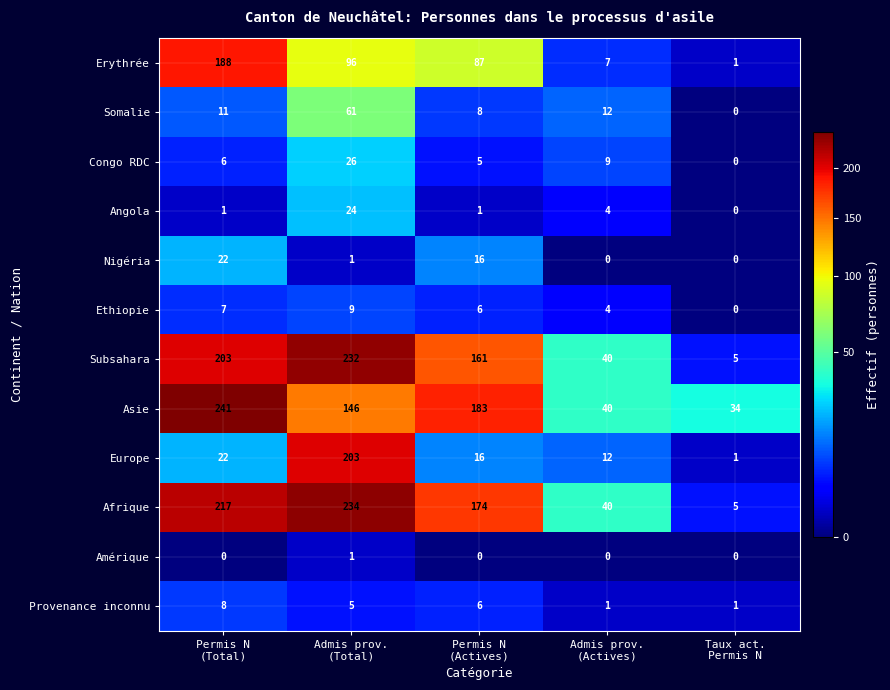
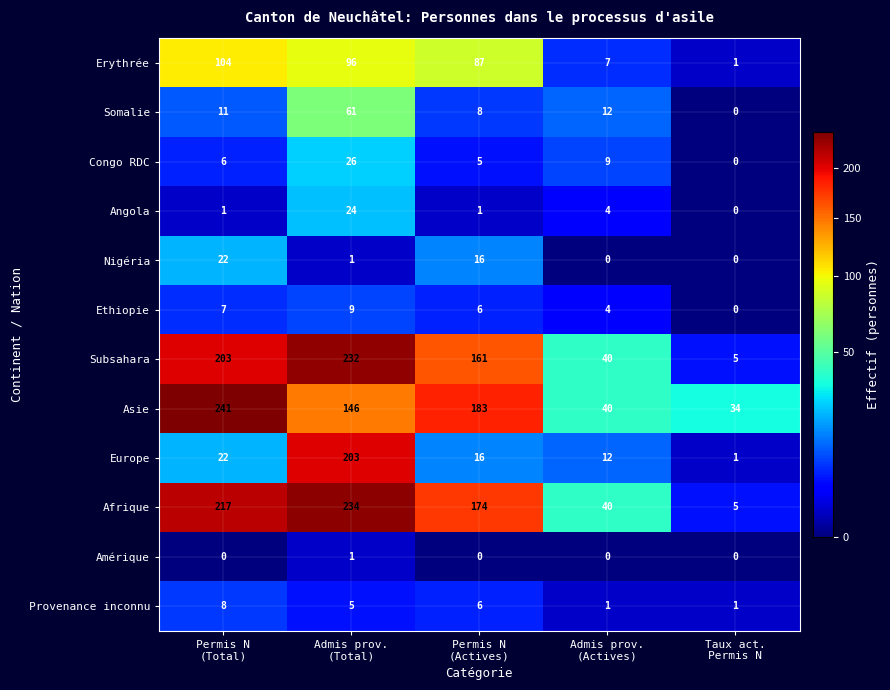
Erythrée, Permis N (Total): 188 -> 104
